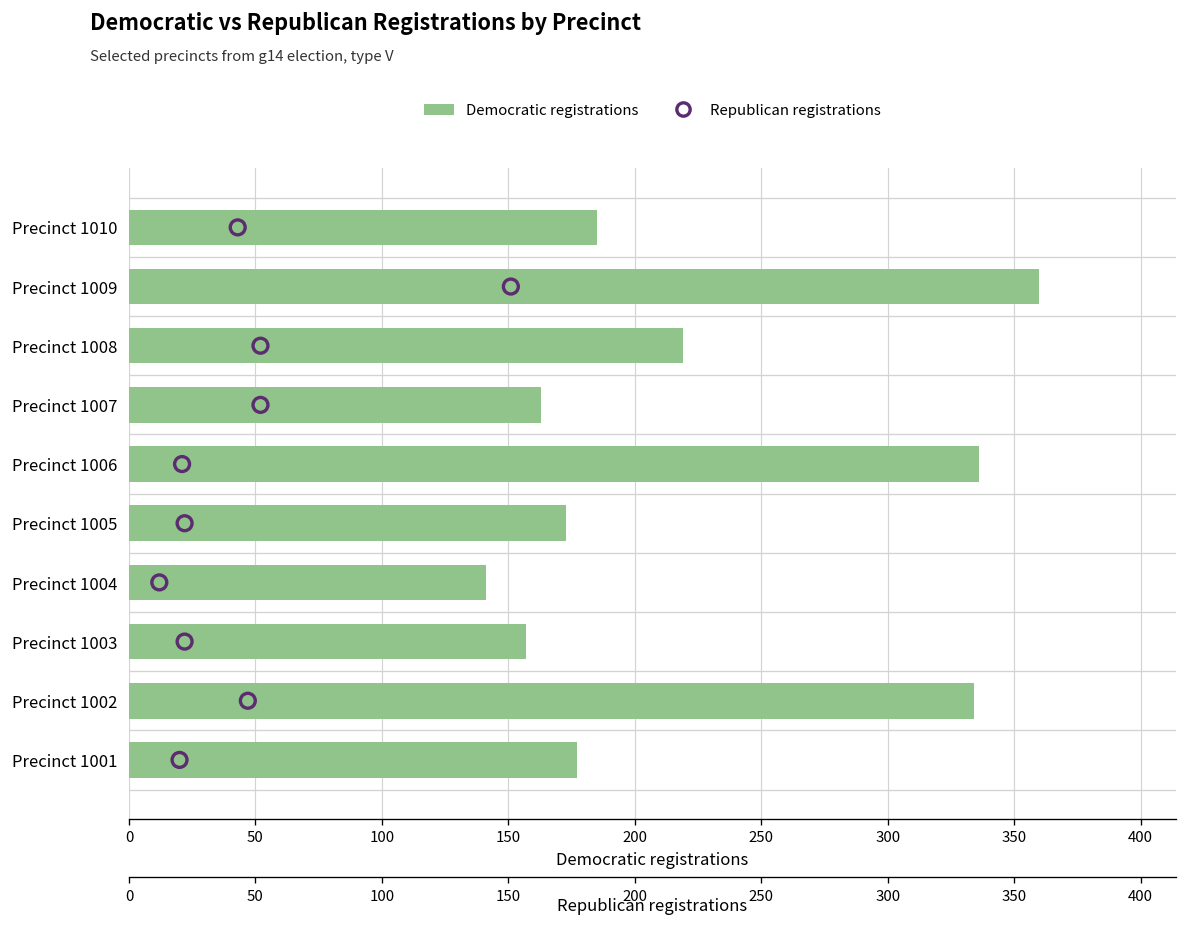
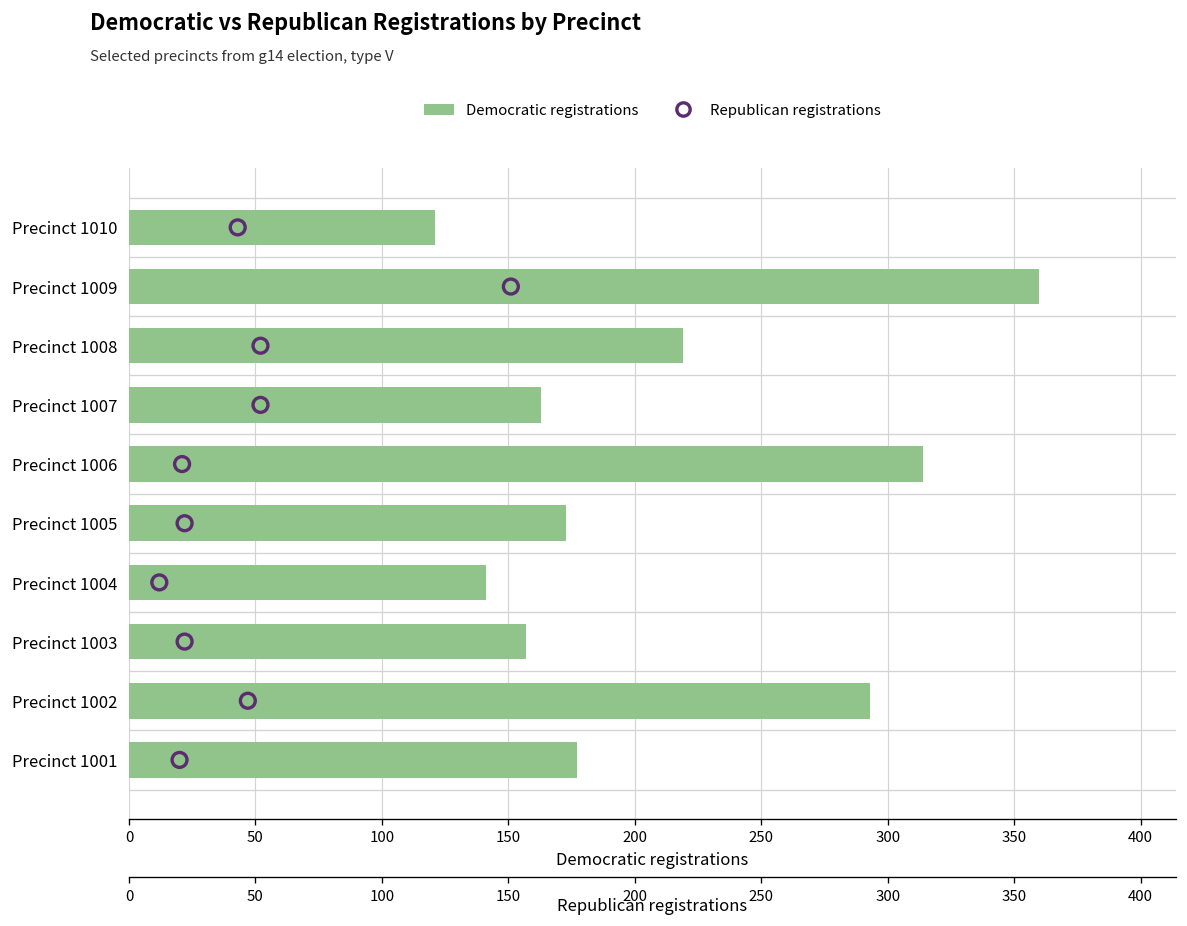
Democratic registrations, Precinct 1010: 185 -> 121
Democratic registrations, Precinct 1006: 336 -> 314
Democratic registrations, Precinct 1002: 334 -> 293
